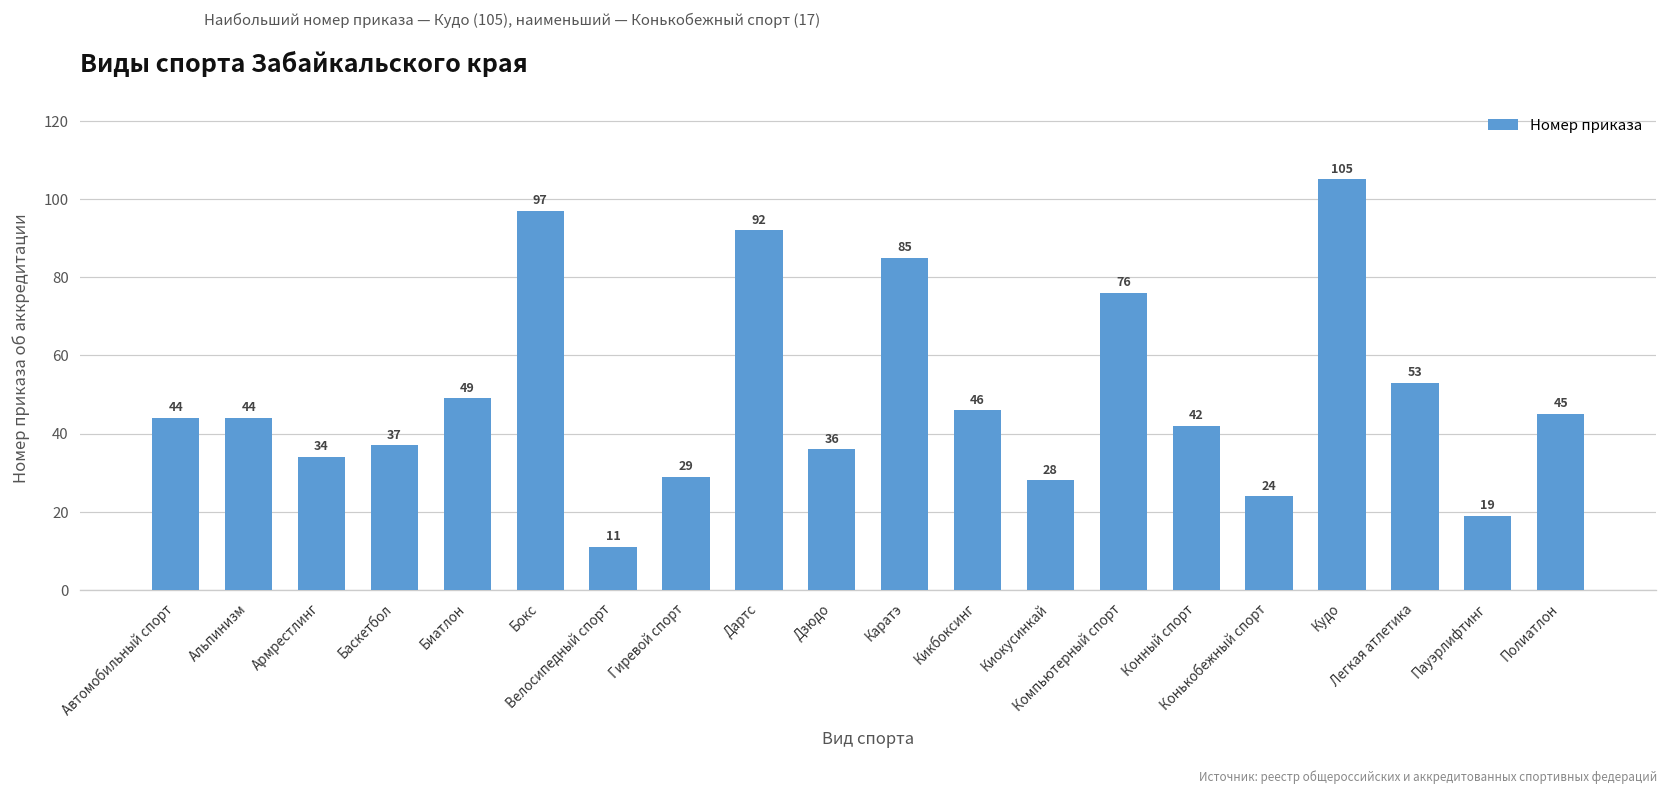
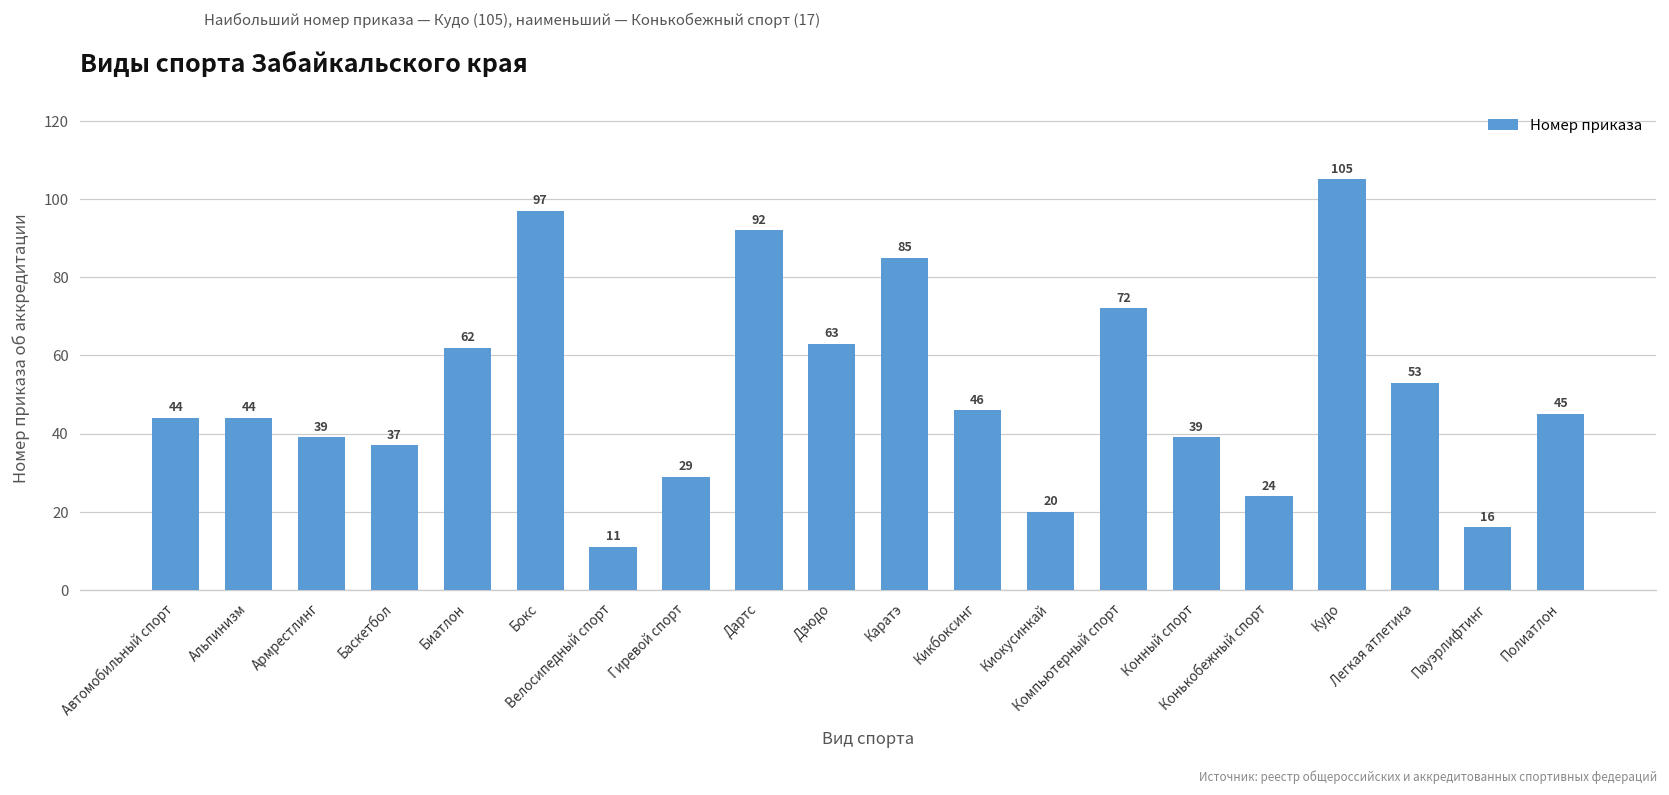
Армрестлинг: 34 -> 39
Биатлон: 49 -> 62
Дзюдо: 36 -> 63
Киокусинкай: 28 -> 20
Компьютерный спорт: 76 -> 72
Конный спорт: 42 -> 39
Пауэрлифтинг: 19 -> 16
